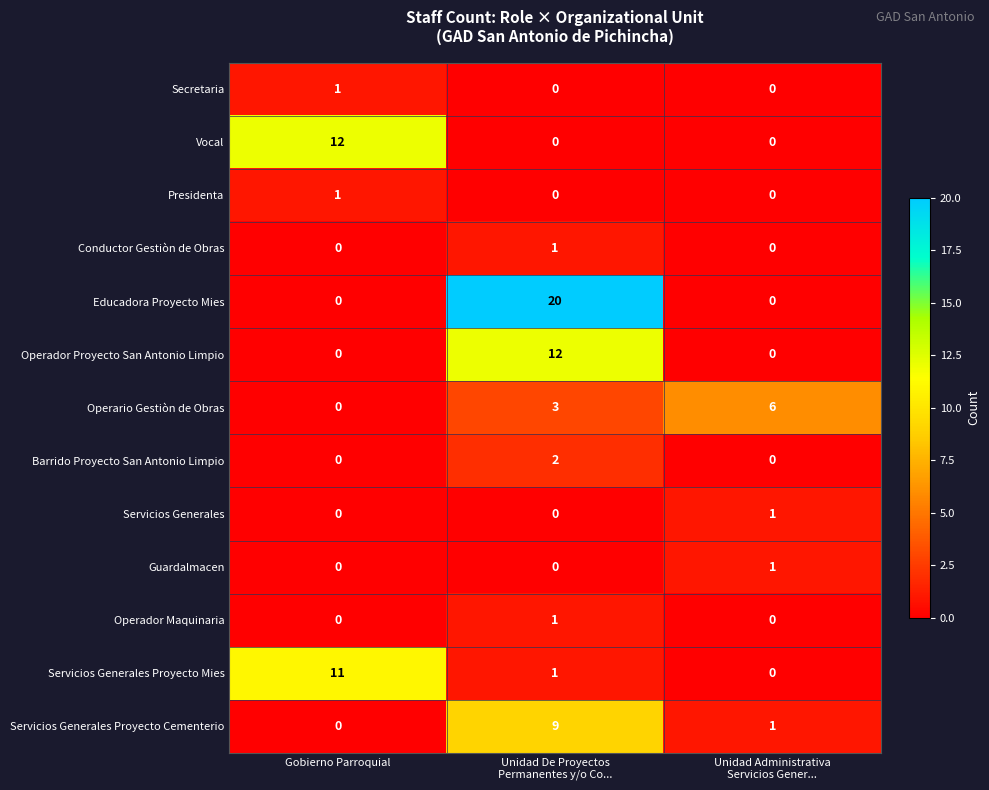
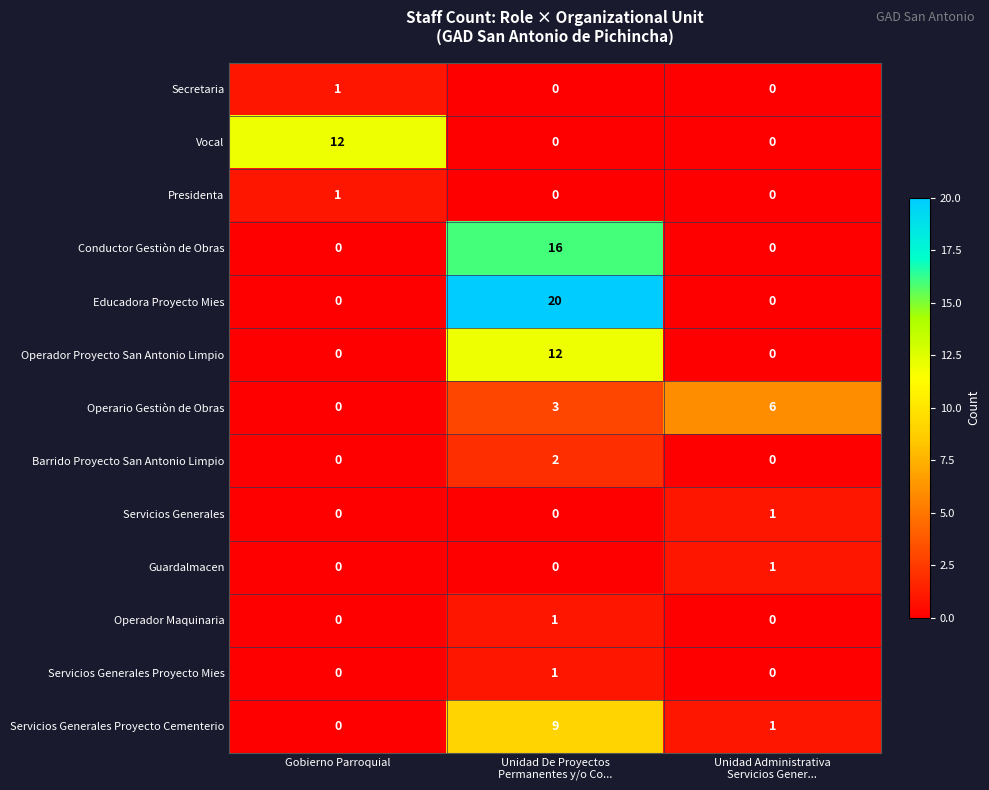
Conductor Gestiòn de Obras, Unidad De Proyectos Permanentes y/o Co...: 1 -> 16
Servicios Generales Proyecto Mies, Gobierno Parroquial: 11 -> 0
